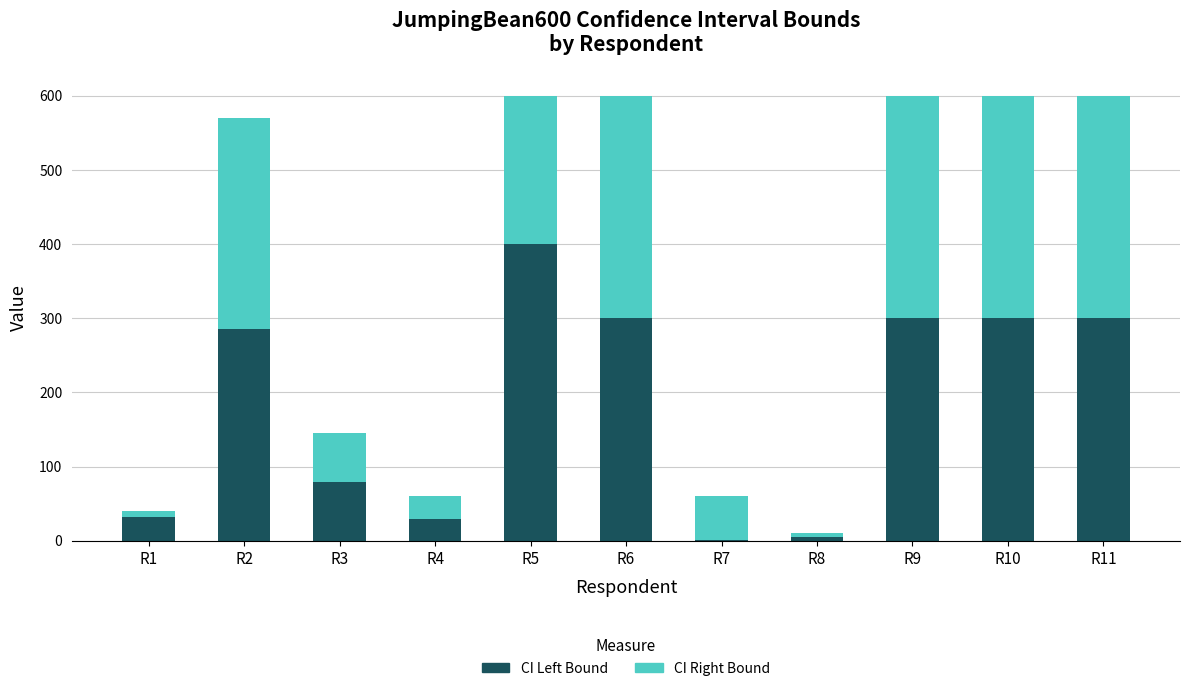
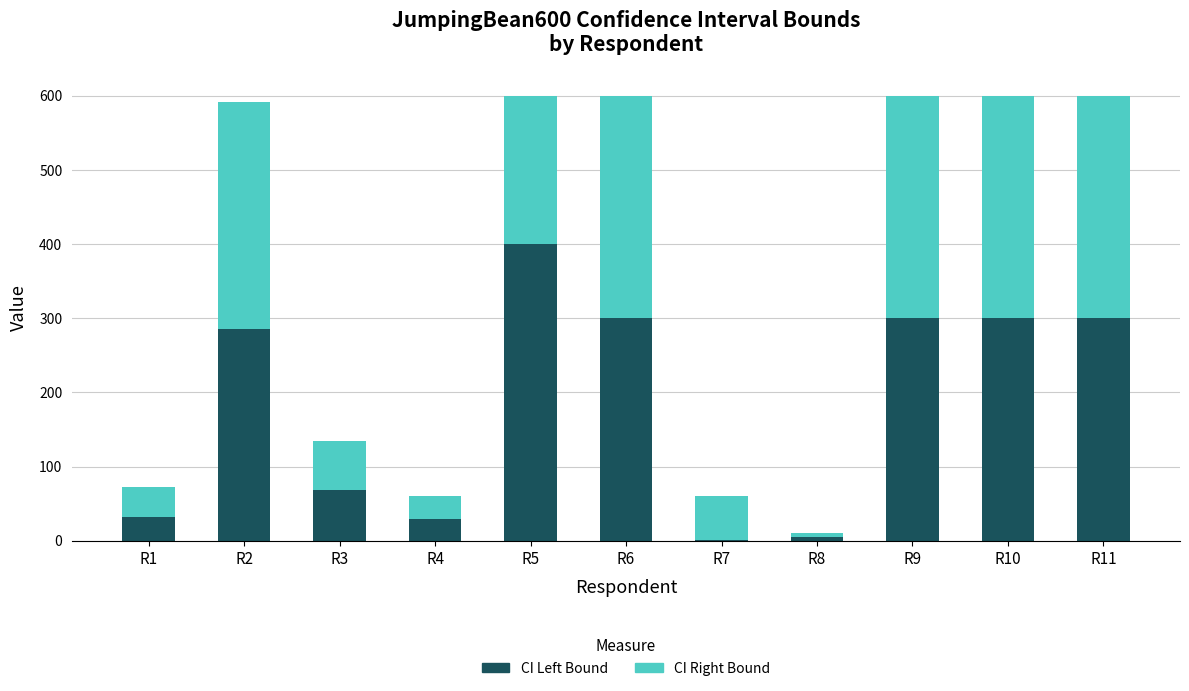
CI Right Bound, R1: 10 -> 40
CI Right Bound, R2: 290 -> 310
CI Left Bound, R3: 80 -> 70
